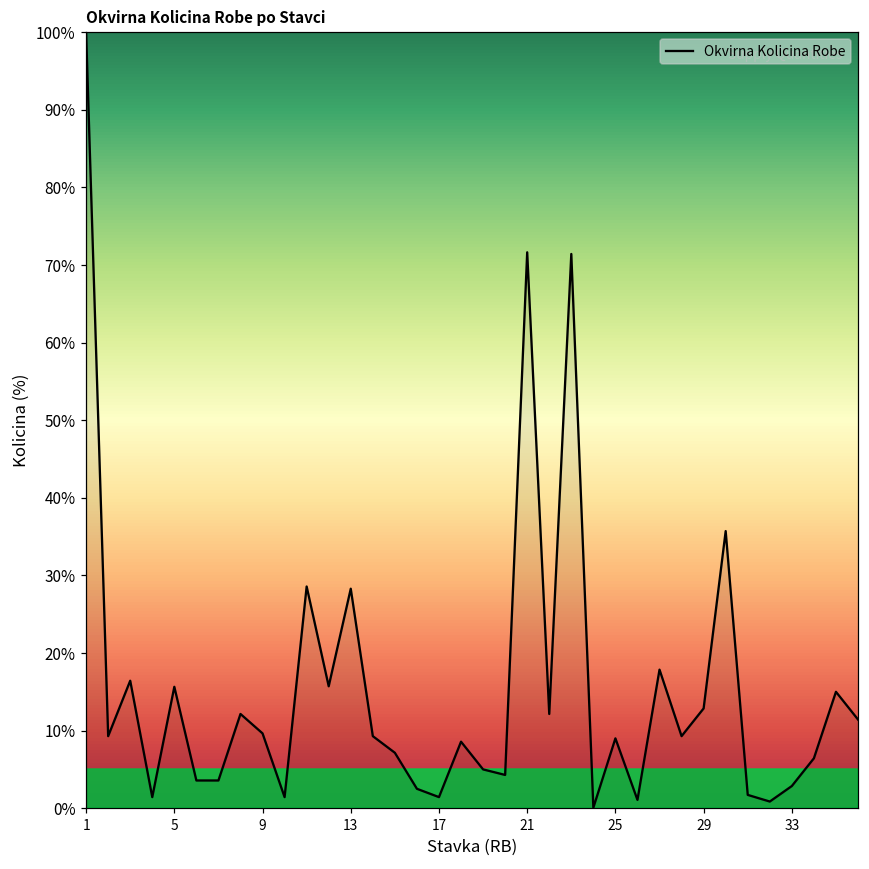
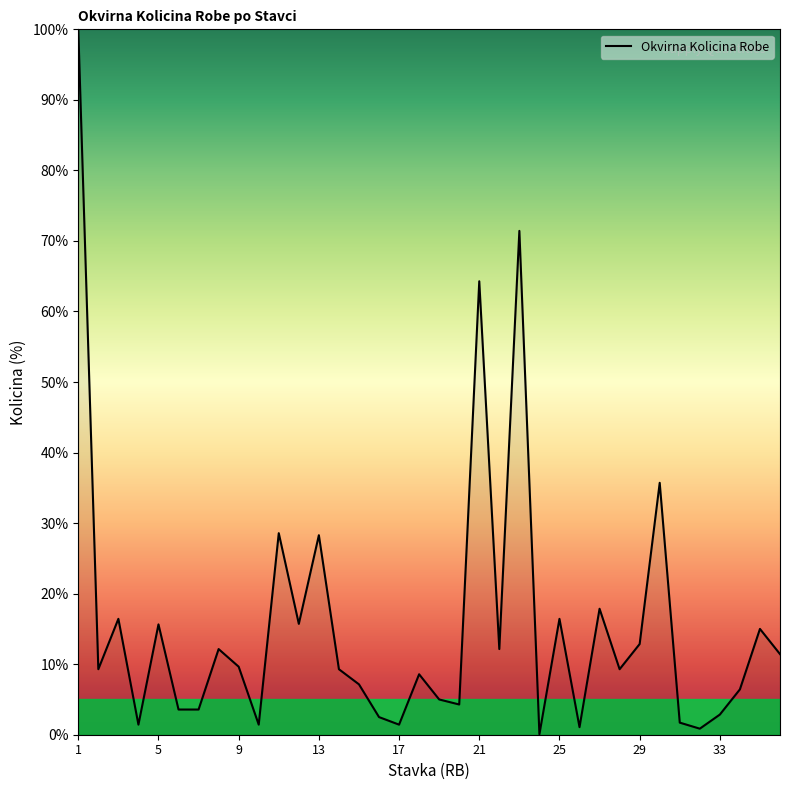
21: 72% -> 64%
25: 9% -> 16%
